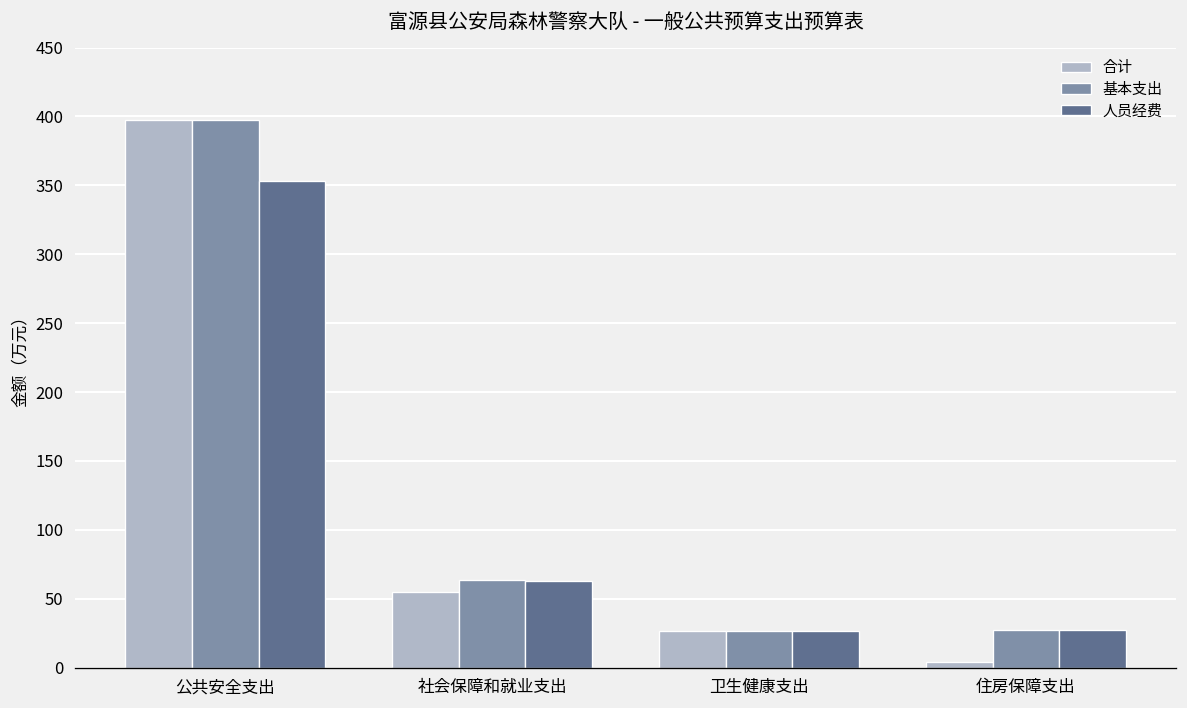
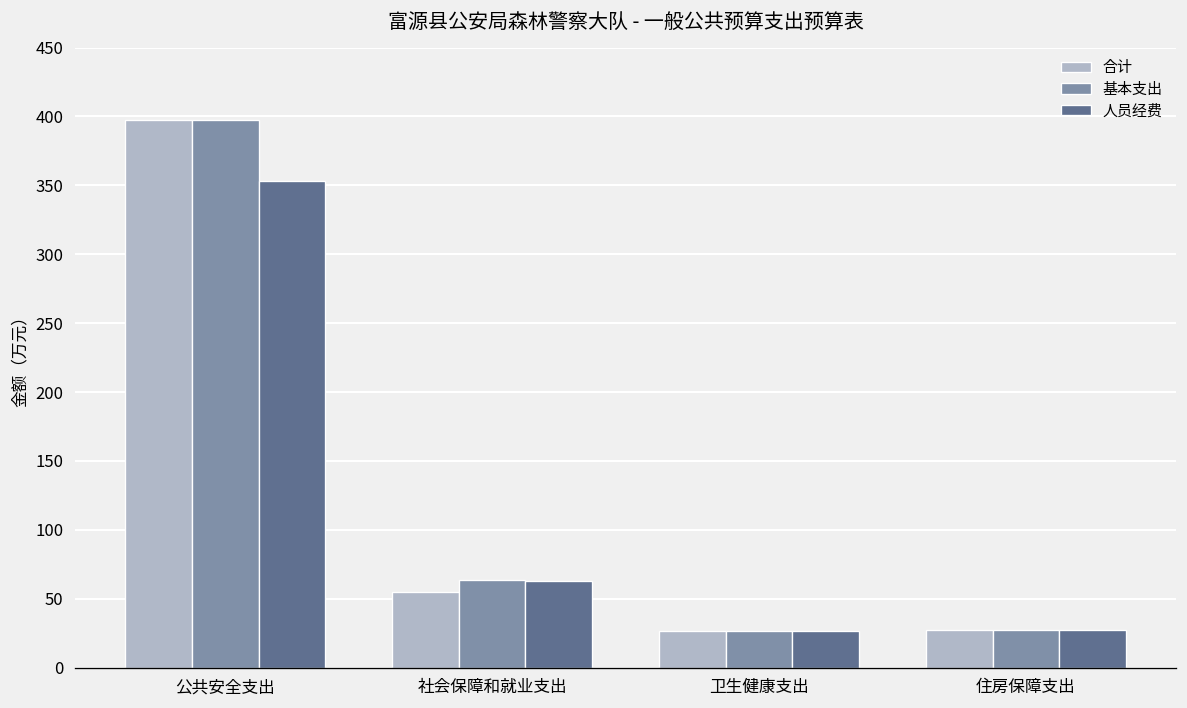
合计, 住房保障支出: 4 -> 27
